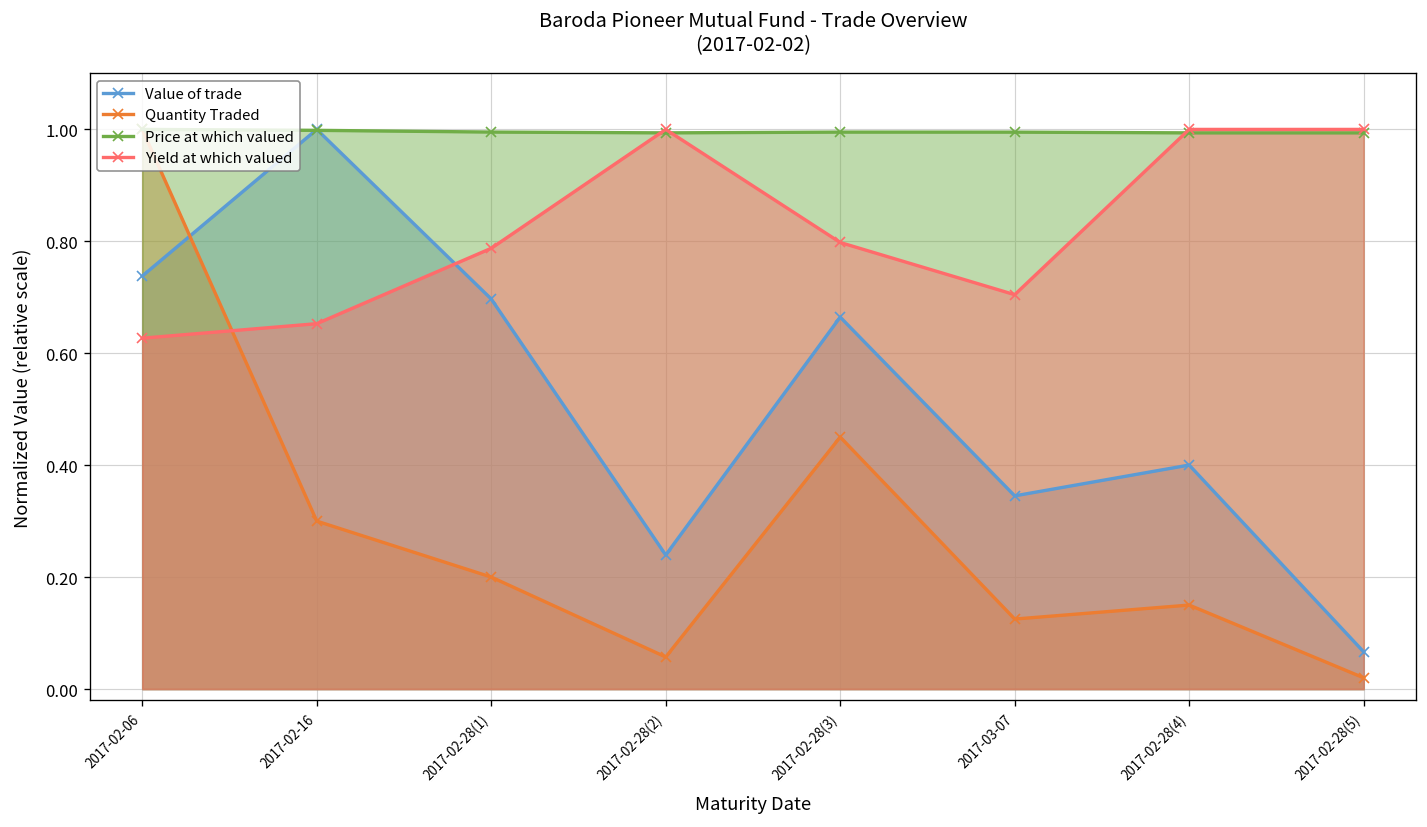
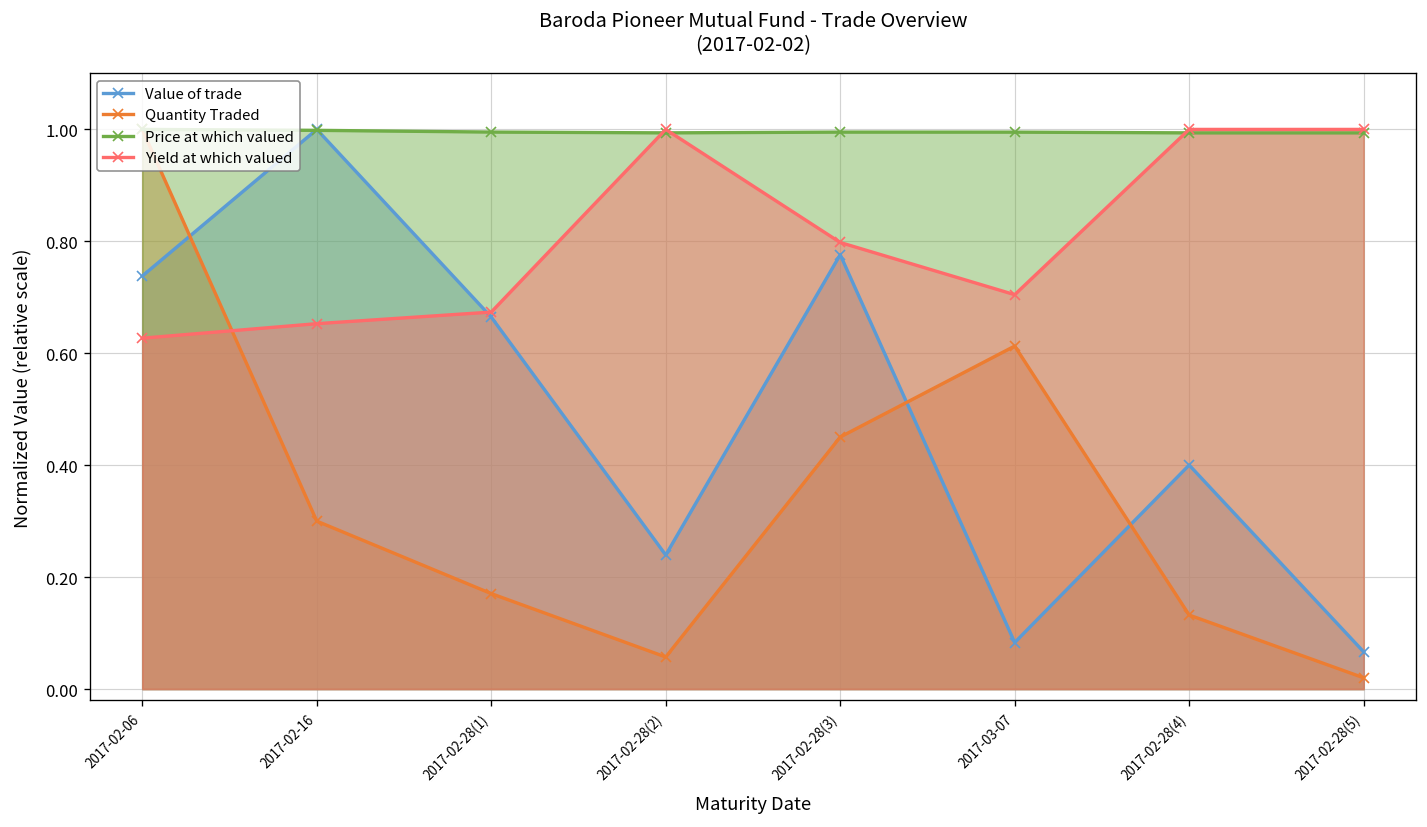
Value of trade, 2017-02-28(1): 0.70 -> 0.66
Quantity Traded, 2017-02-28(1): 0.20 -> 0.17
Yield at which valued, 2017-02-28(1): 0.79 -> 0.67
Value of trade, 2017-02-28(3): 0.66 -> 0.78
Value of trade, 2017-03-07: 0.35 -> 0.08
Quantity Traded, 2017-03-07: 0.13 -> 0.61
Quantity Traded, 2017-02-28(4): 0.15 -> 0.13
